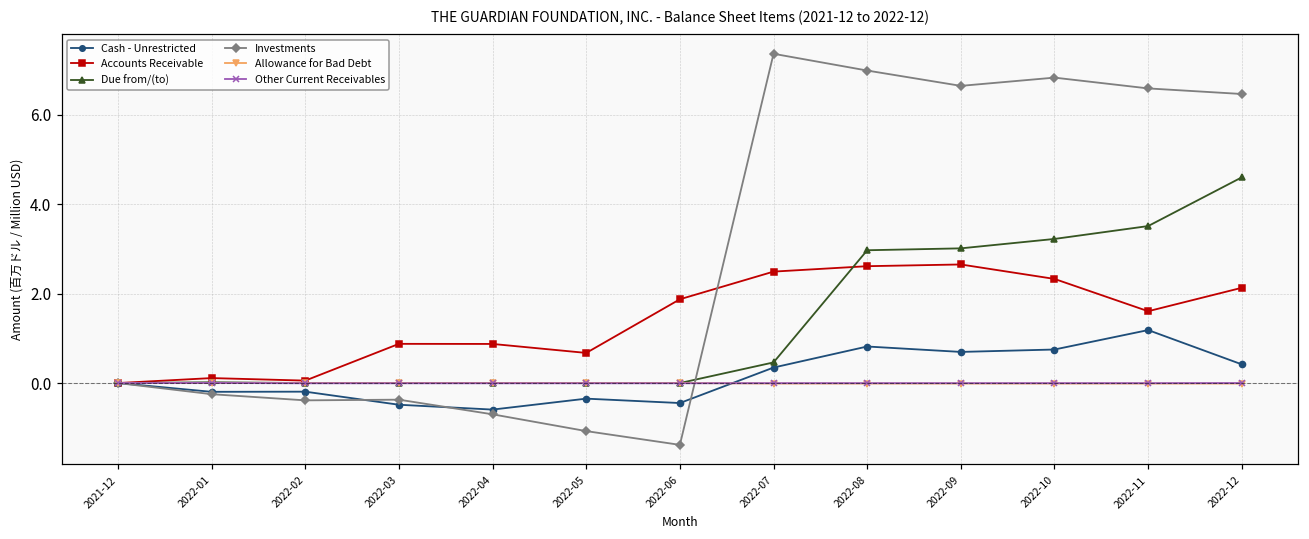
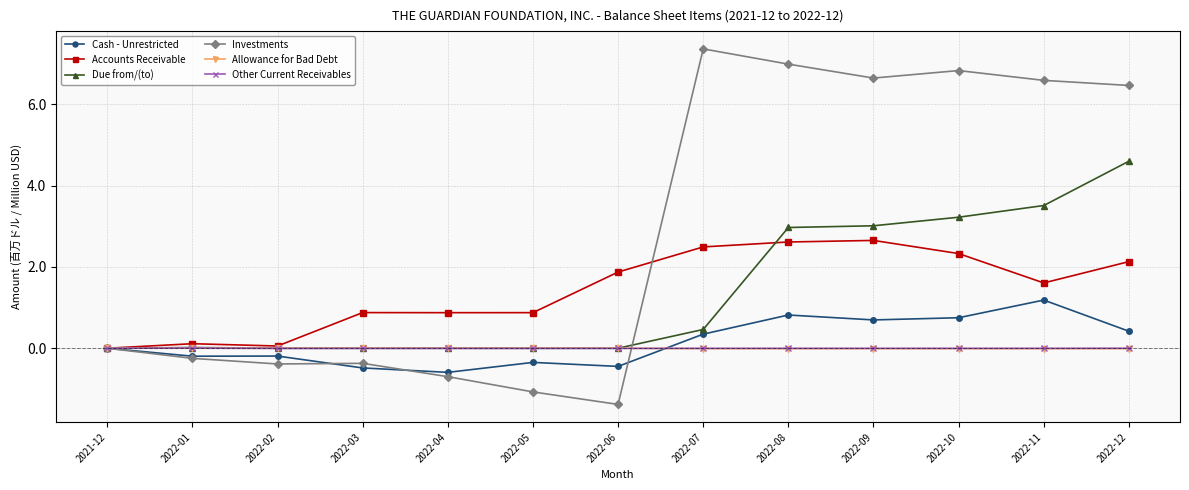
Accounts Receivable, 2022-05: 0.7 -> 0.9
